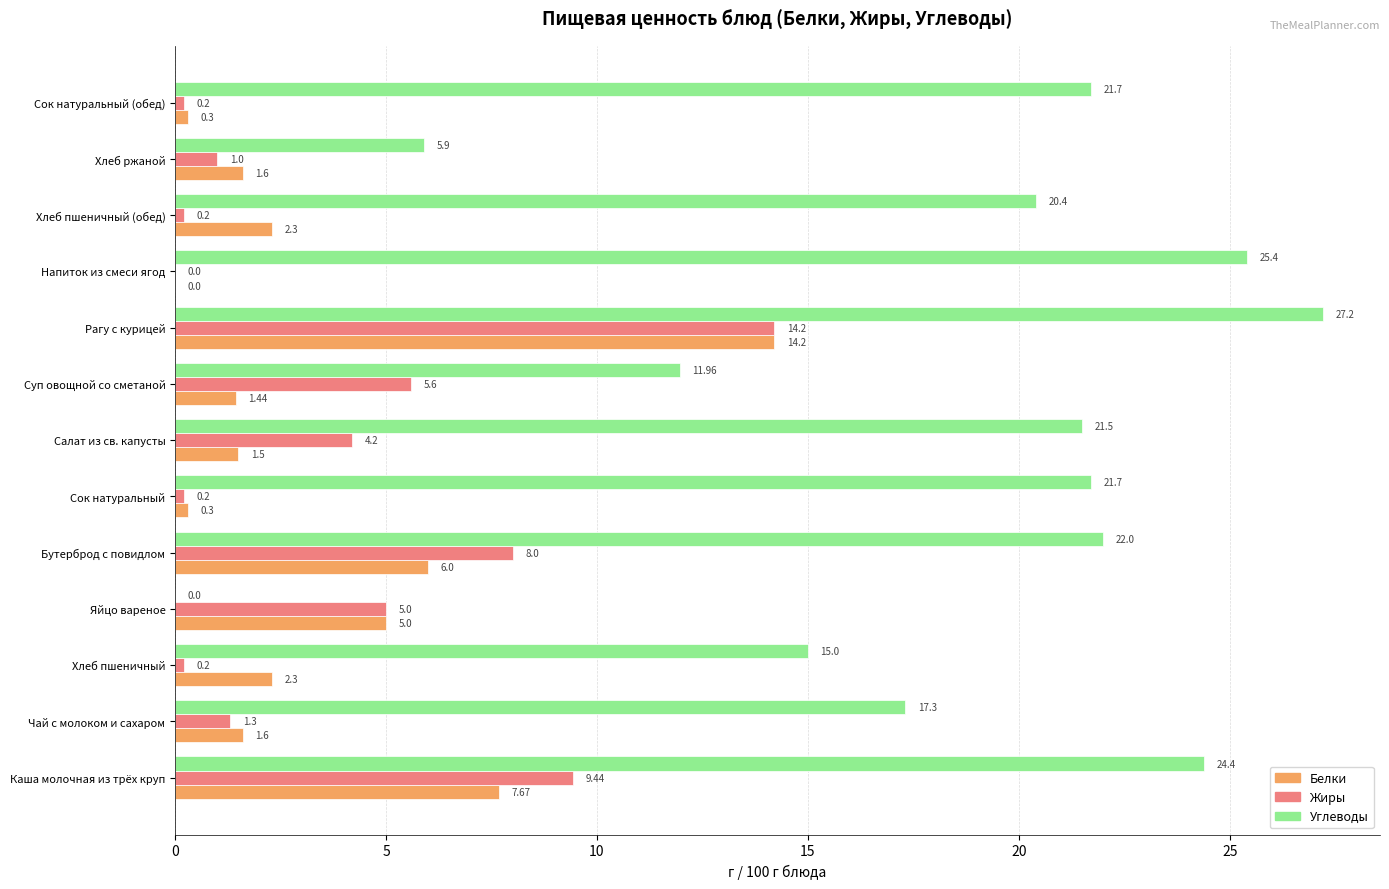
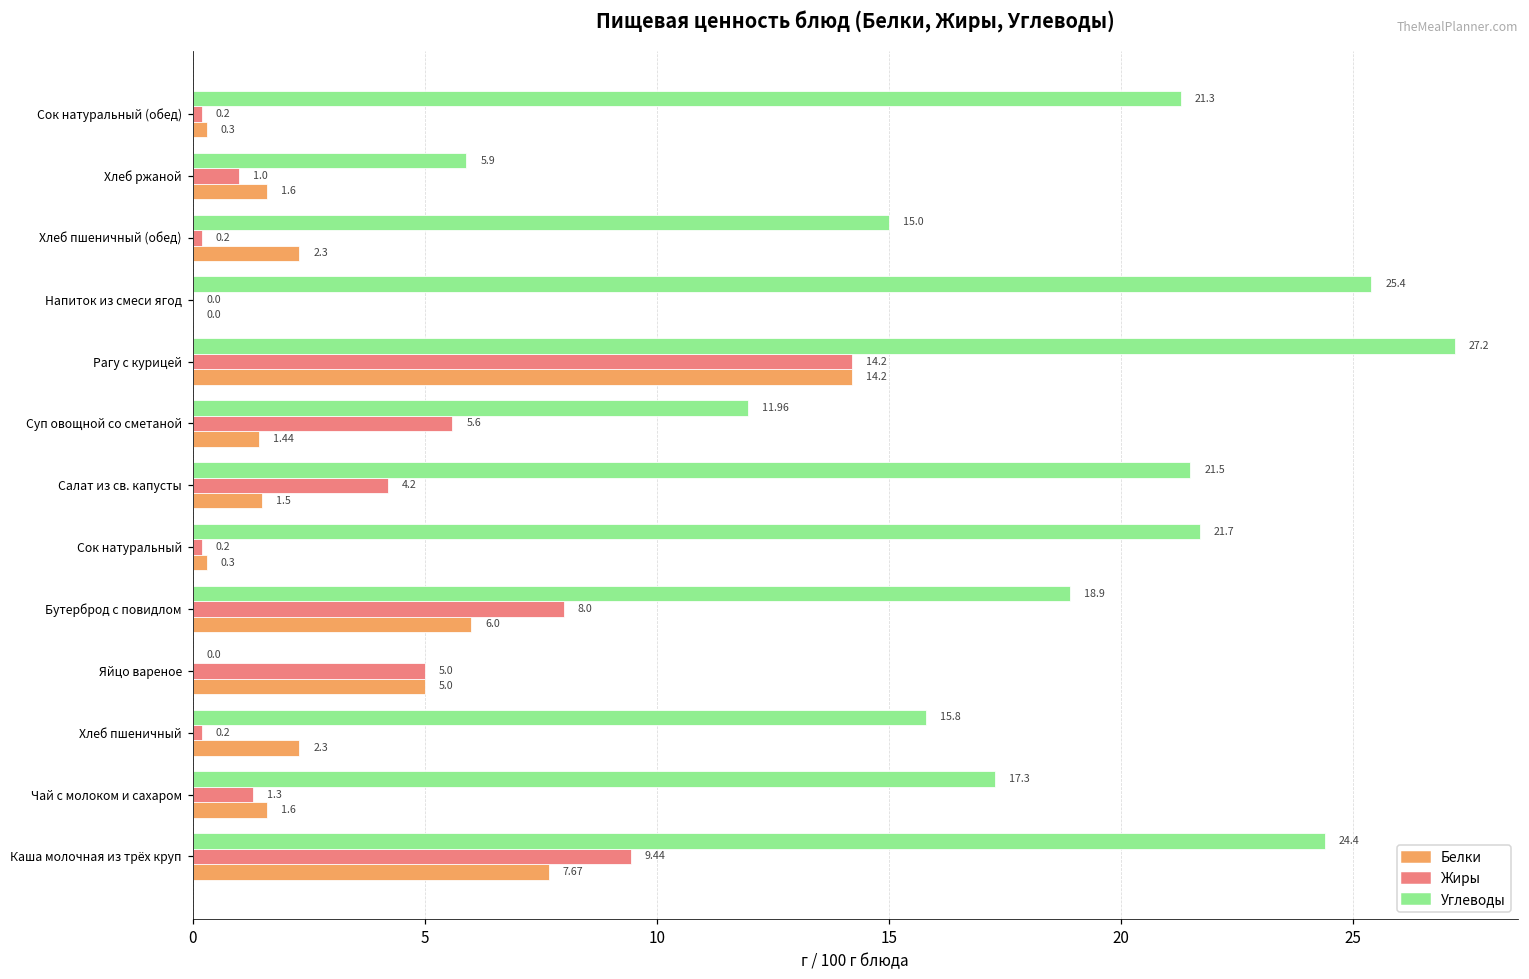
Углеводы, Сок натуральный (обед): 21.7 -> 21.3
Углеводы, Хлеб пшеничный (обед): 20.4 -> 15.0
Углеводы, Бутерброд с повидлом: 22.0 -> 18.9
Углеводы, Хлеб пшеничный: 15.0 -> 15.8
